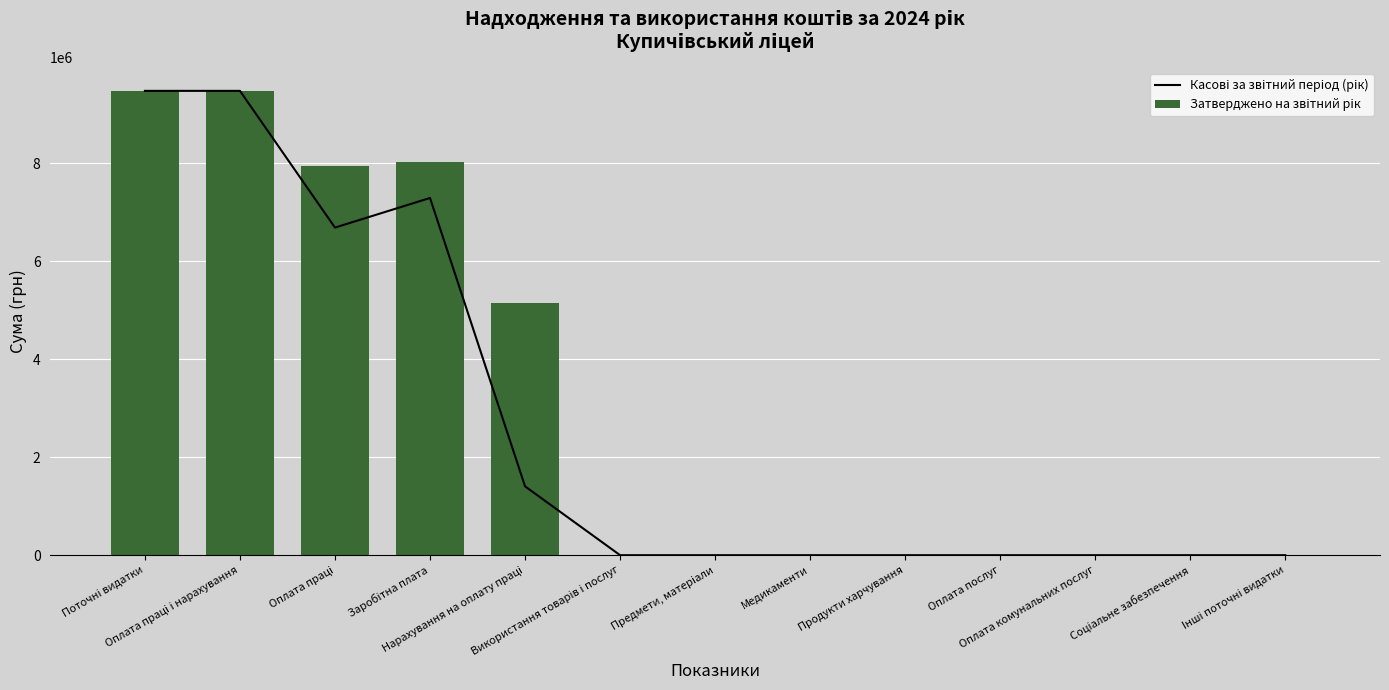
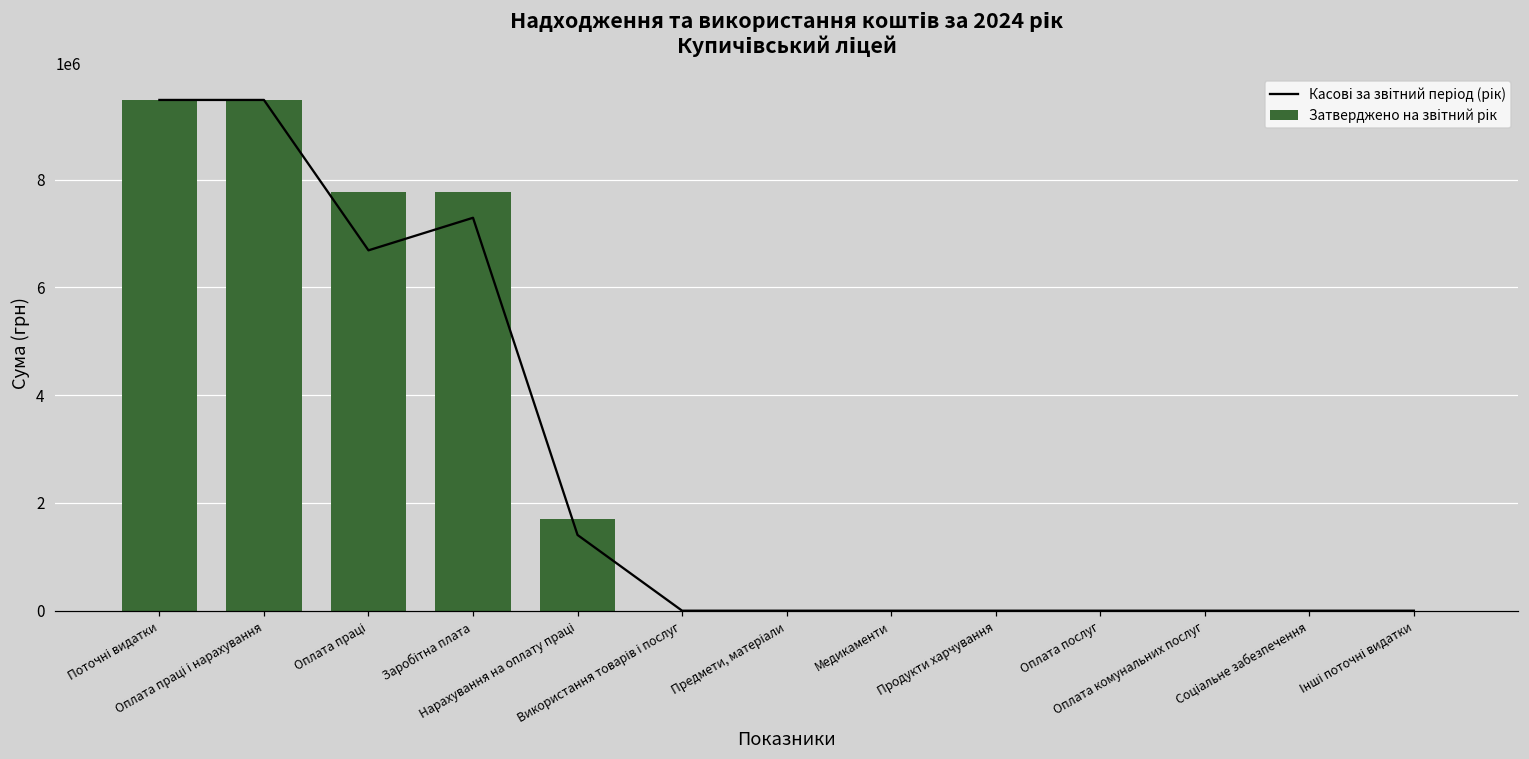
Затверджено на звітний рік, Оплата праці: 7900000 -> 7800000
Затверджено на звітний рік, Заробітна плата: 8000000 -> 7800000
Затверджено на звітний рік, Нарахування на оплату праці: 5100000 -> 1700000
